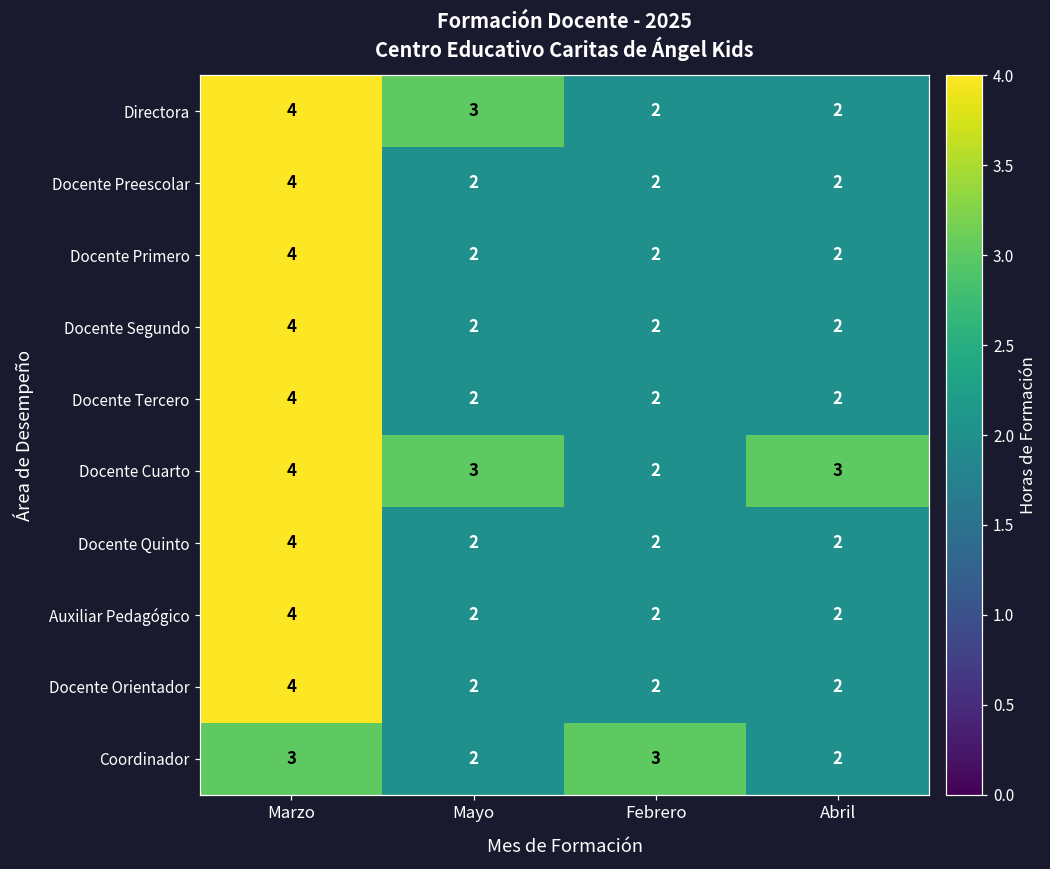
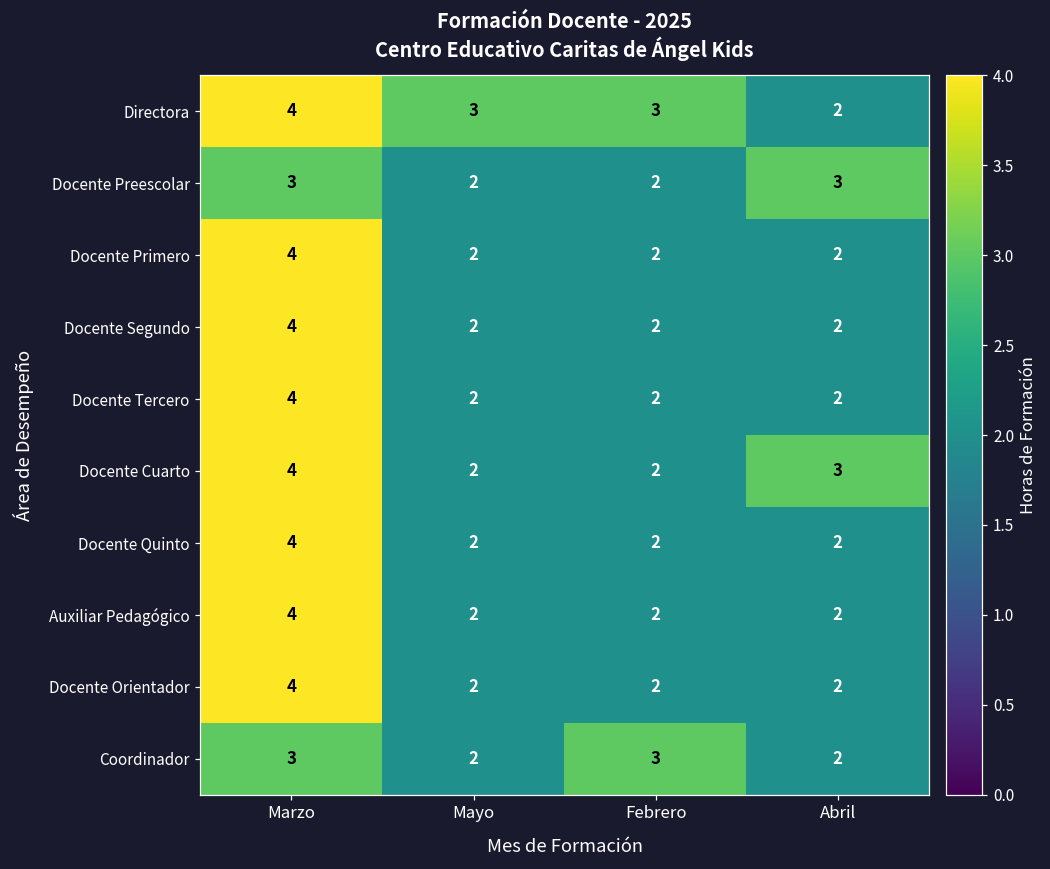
Directora, Febrero: 2 -> 3
Docente Preescolar, Marzo: 4 -> 3
Docente Preescolar, Abril: 2 -> 3
Docente Cuarto, Mayo: 3 -> 2
